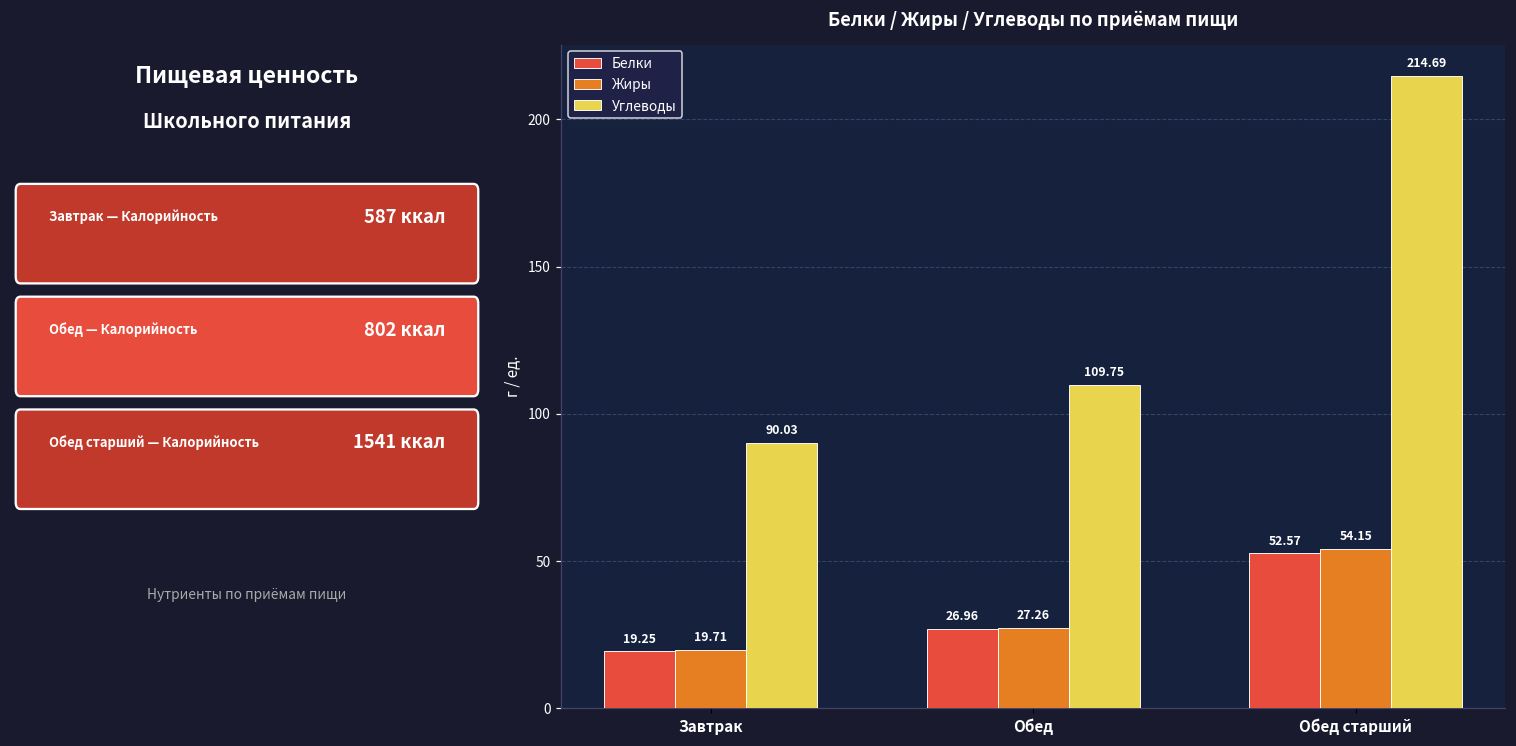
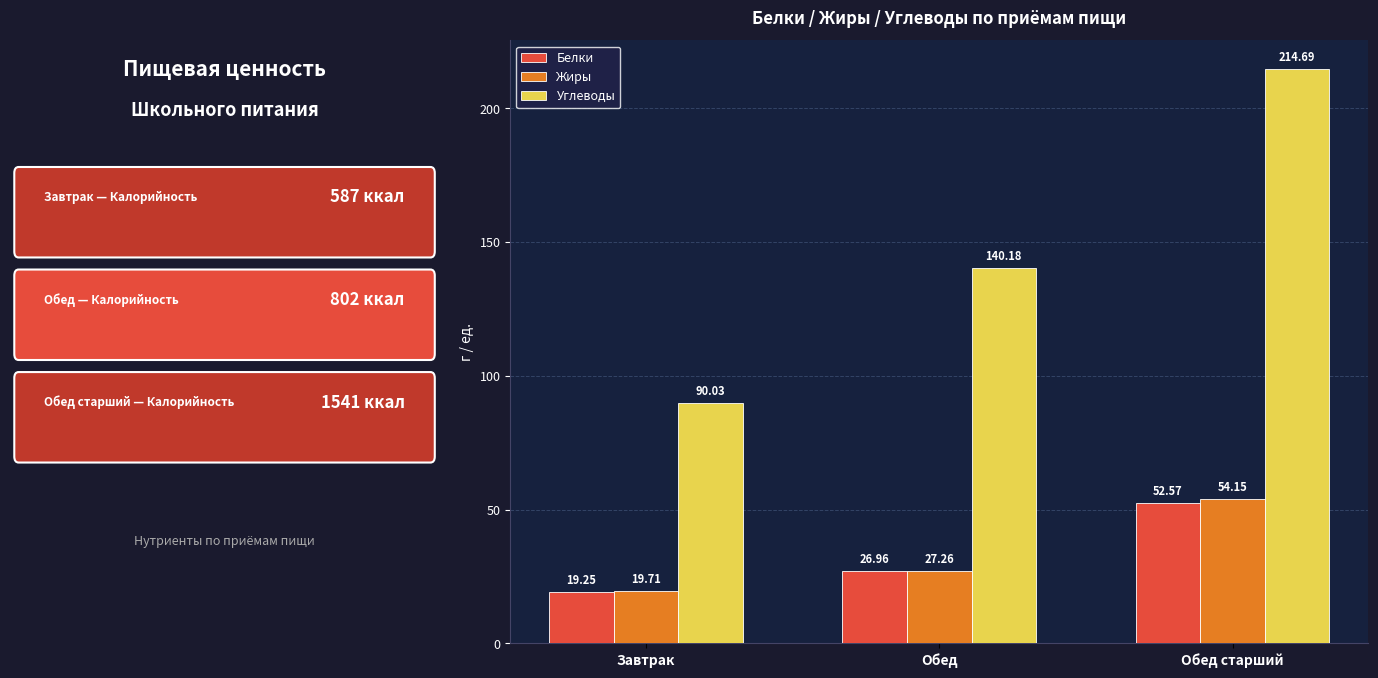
Углеводы, Обед: 109.75 -> 140.18
